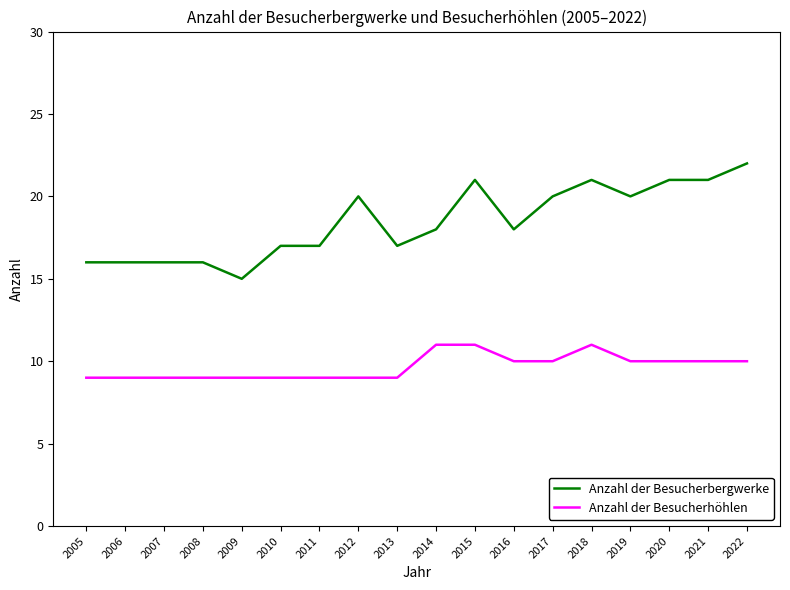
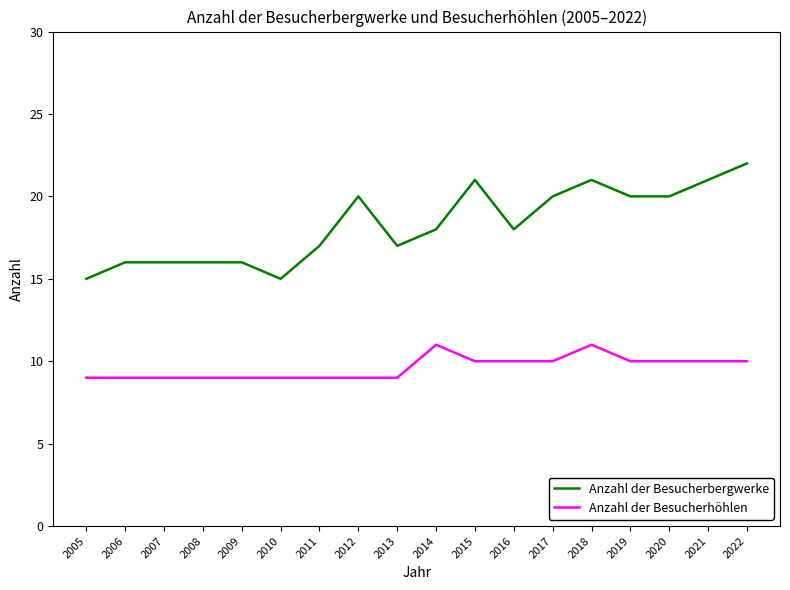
Anzahl der Besucherbergwerke, 2005: 16 -> 15
Anzahl der Besucherbergwerke, 2009: 15 -> 16
Anzahl der Besucherbergwerke, 2010: 17 -> 15
Anzahl der Besucherhöhlen, 2015: 11 -> 10
Anzahl der Besucherbergwerke, 2020: 21 -> 20
